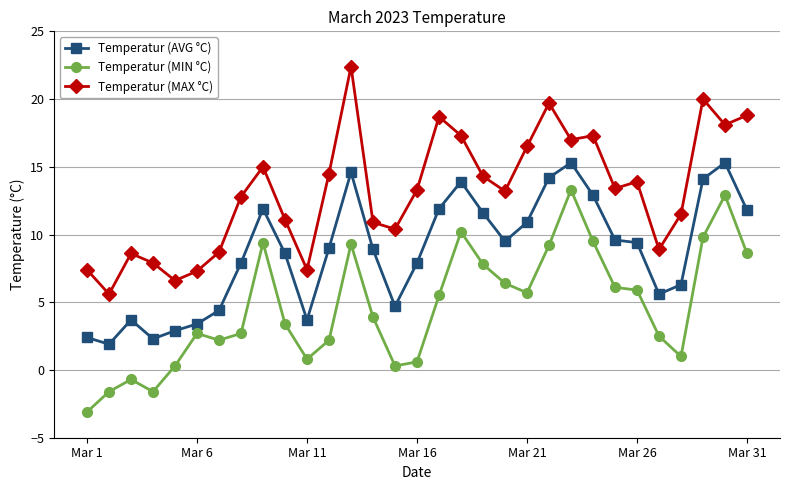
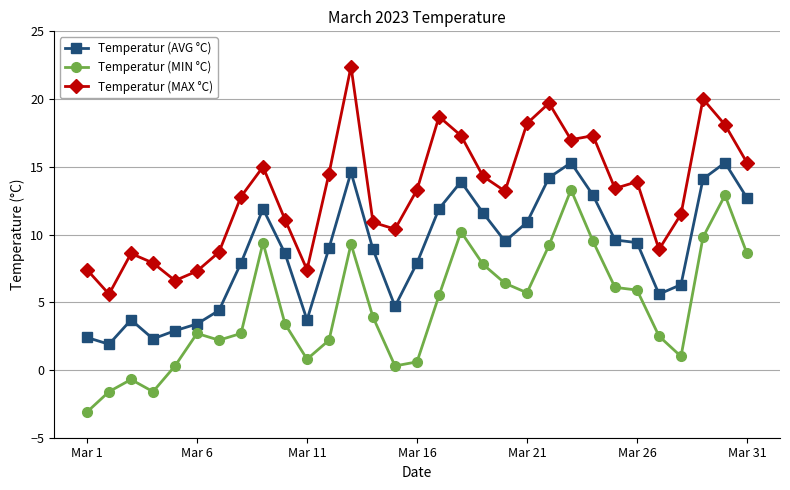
Temperatur (MAX °C), Mar 21: 16.5 -> 18.2
Temperatur (AVG °C), Mar 31: 11.8 -> 12.7
Temperatur (MAX °C), Mar 31: 18.8 -> 15.3
